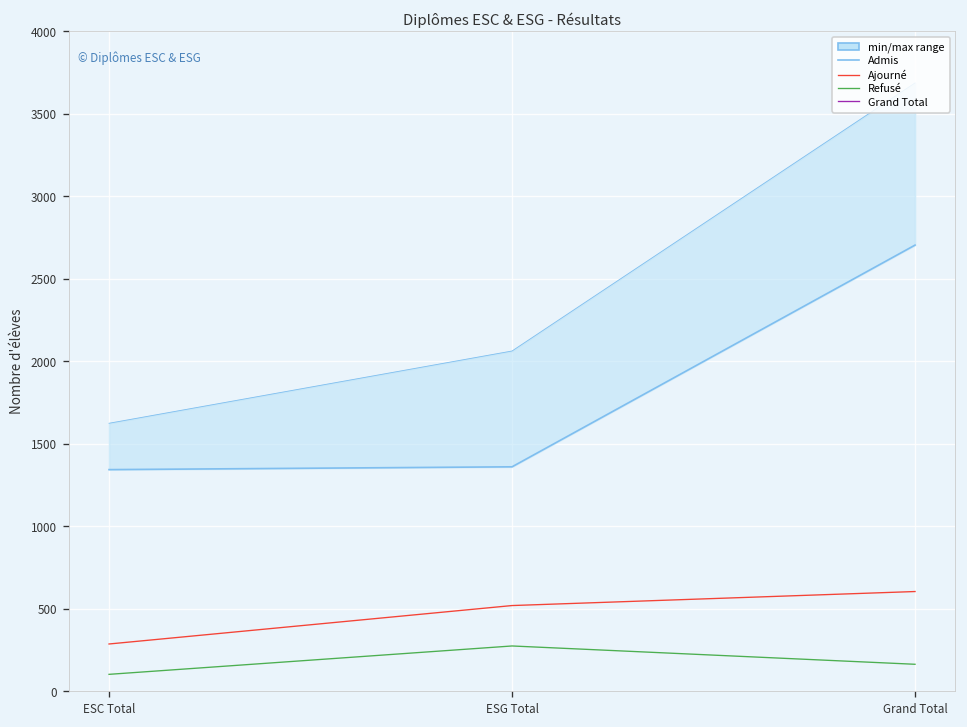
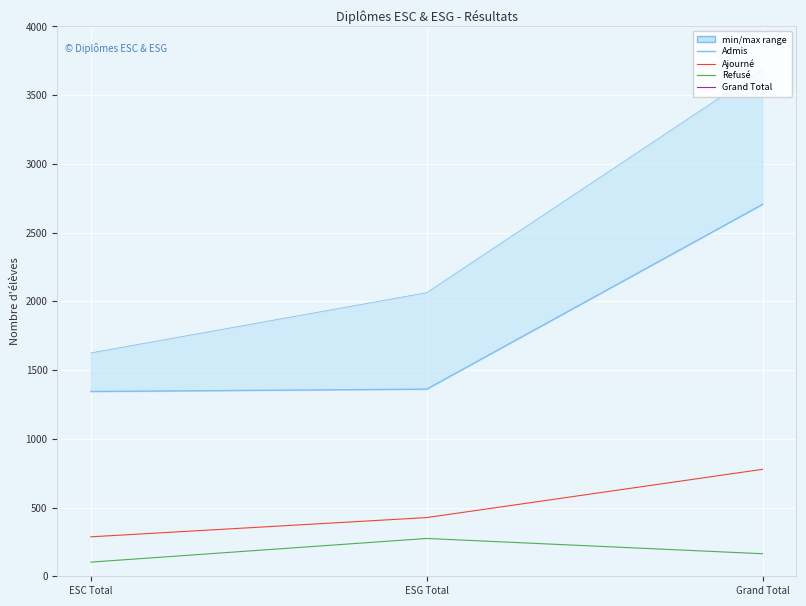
Ajourné, ESG Total: 520 -> 430
Ajourné, Grand Total: 610 -> 780
